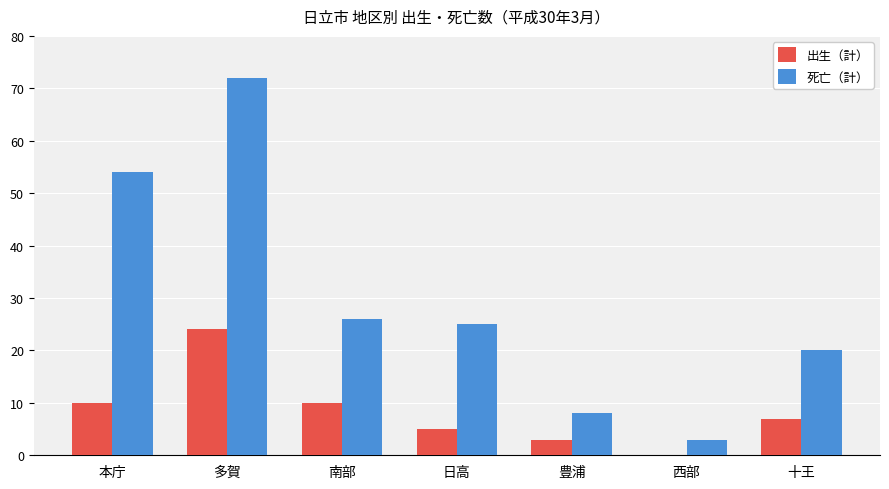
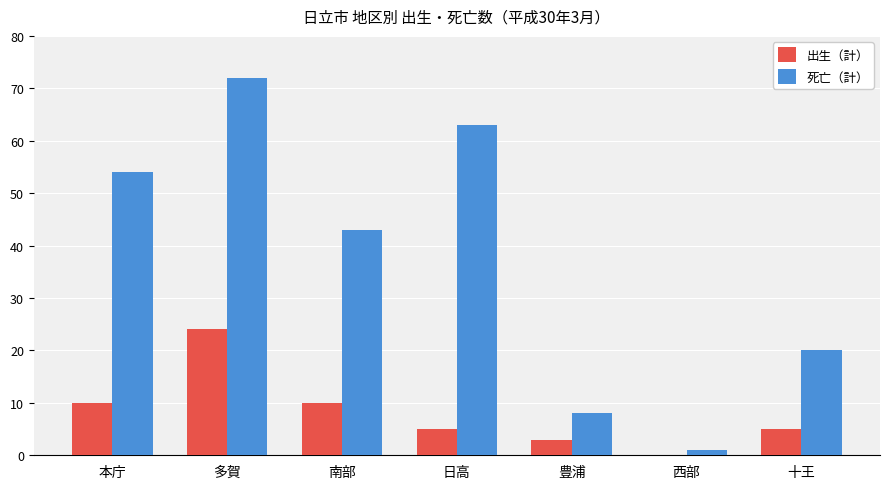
死亡（計）, 南部: 26 -> 43
死亡（計）, 日高: 25 -> 63
死亡（計）, 西部: 3 -> 1
出生（計）, 十王: 7 -> 5
